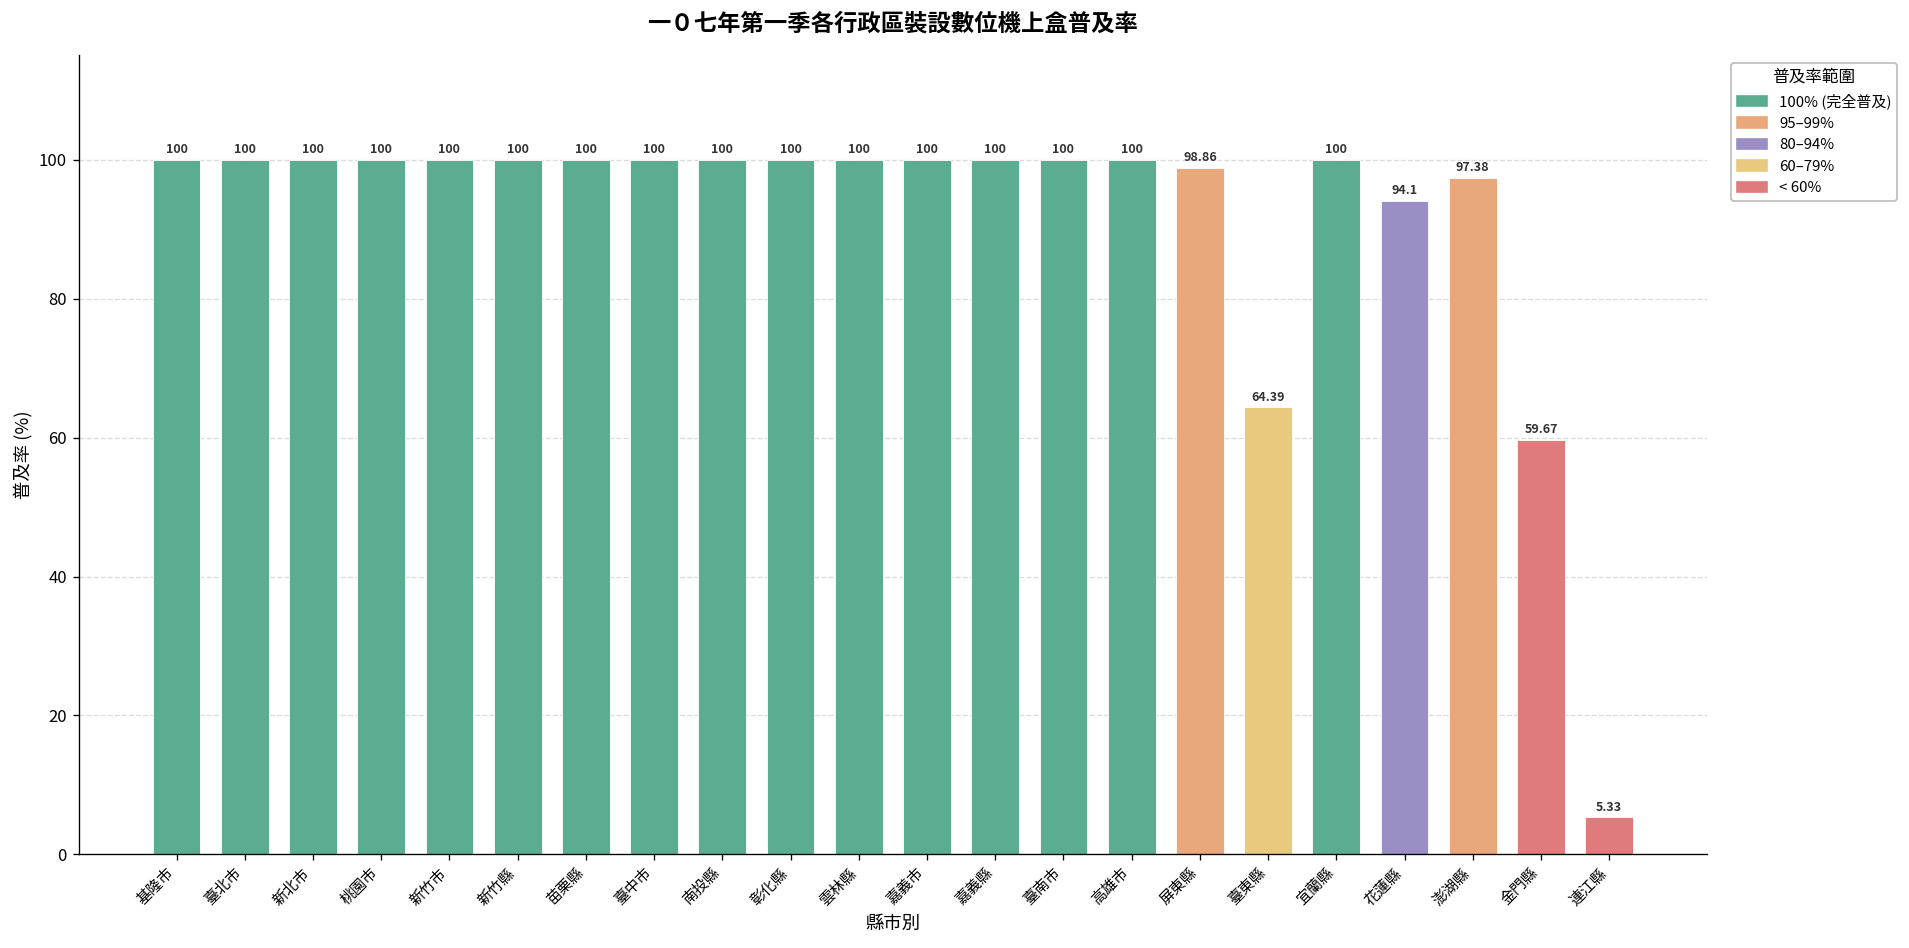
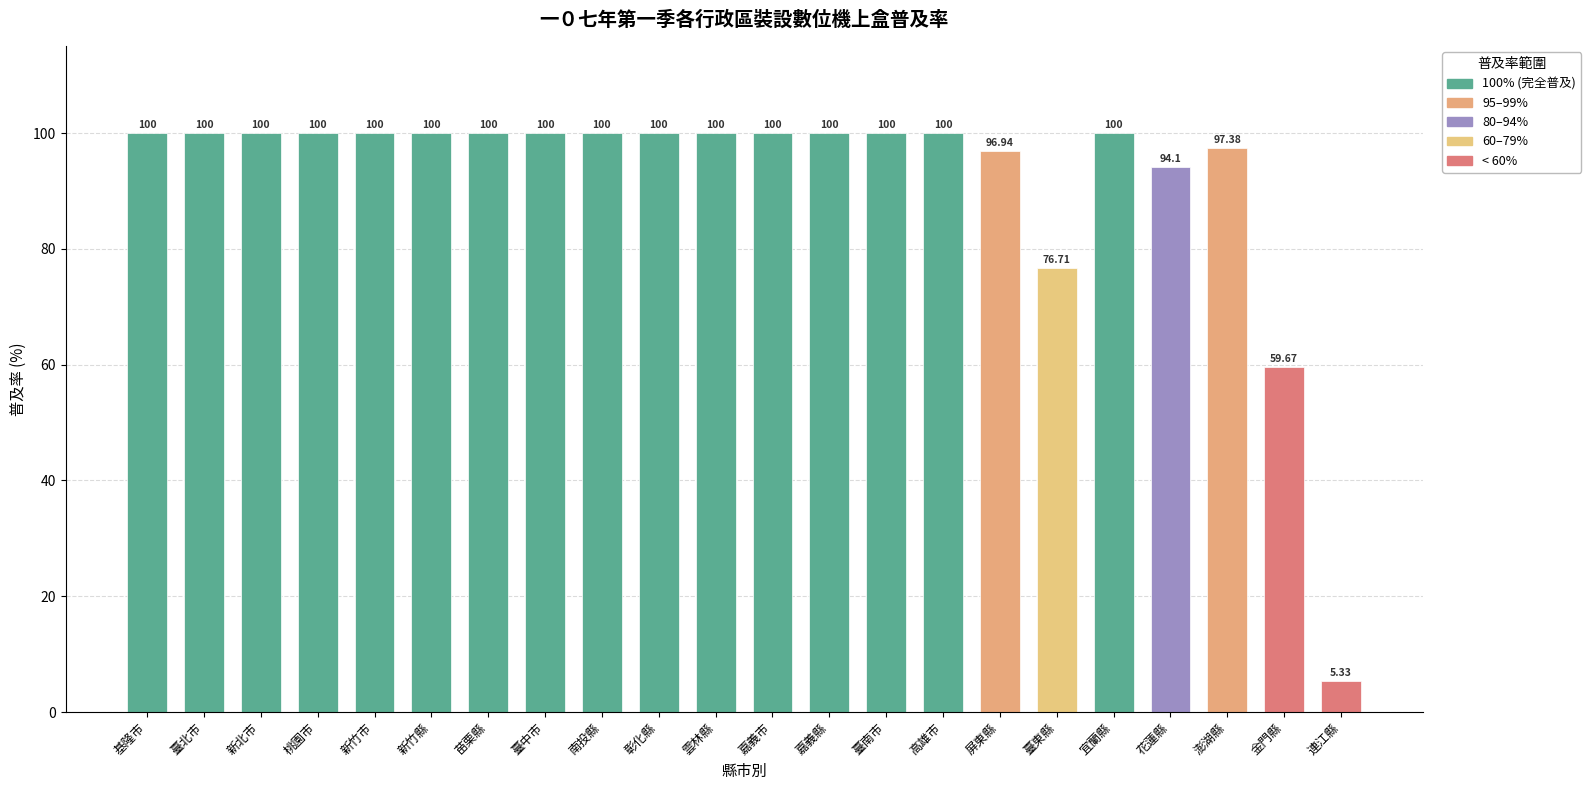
屏東縣: 98.86 -> 96.94
臺東縣: 64.39 -> 76.71
